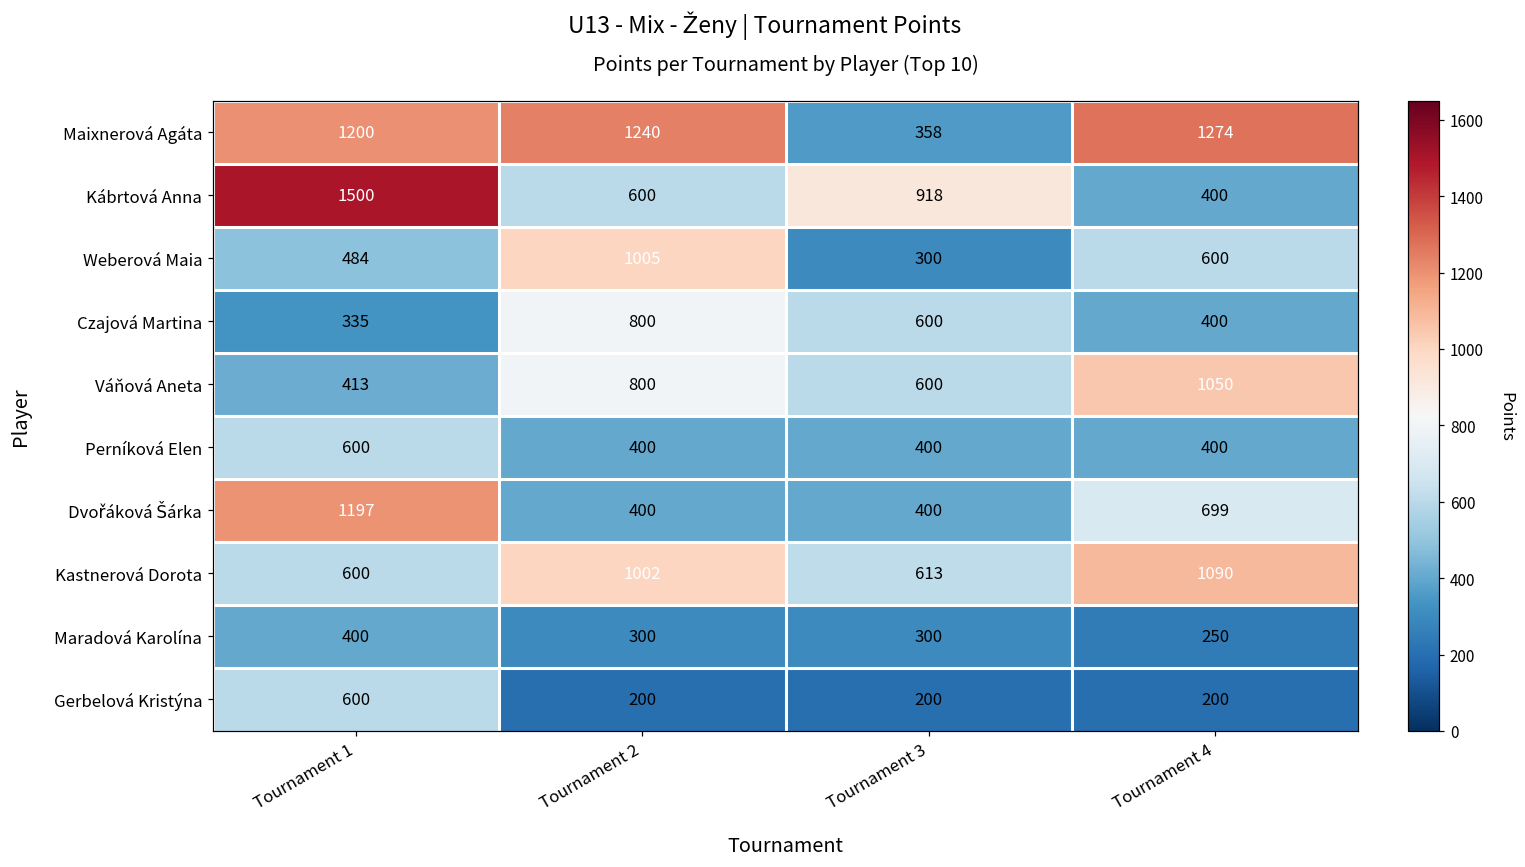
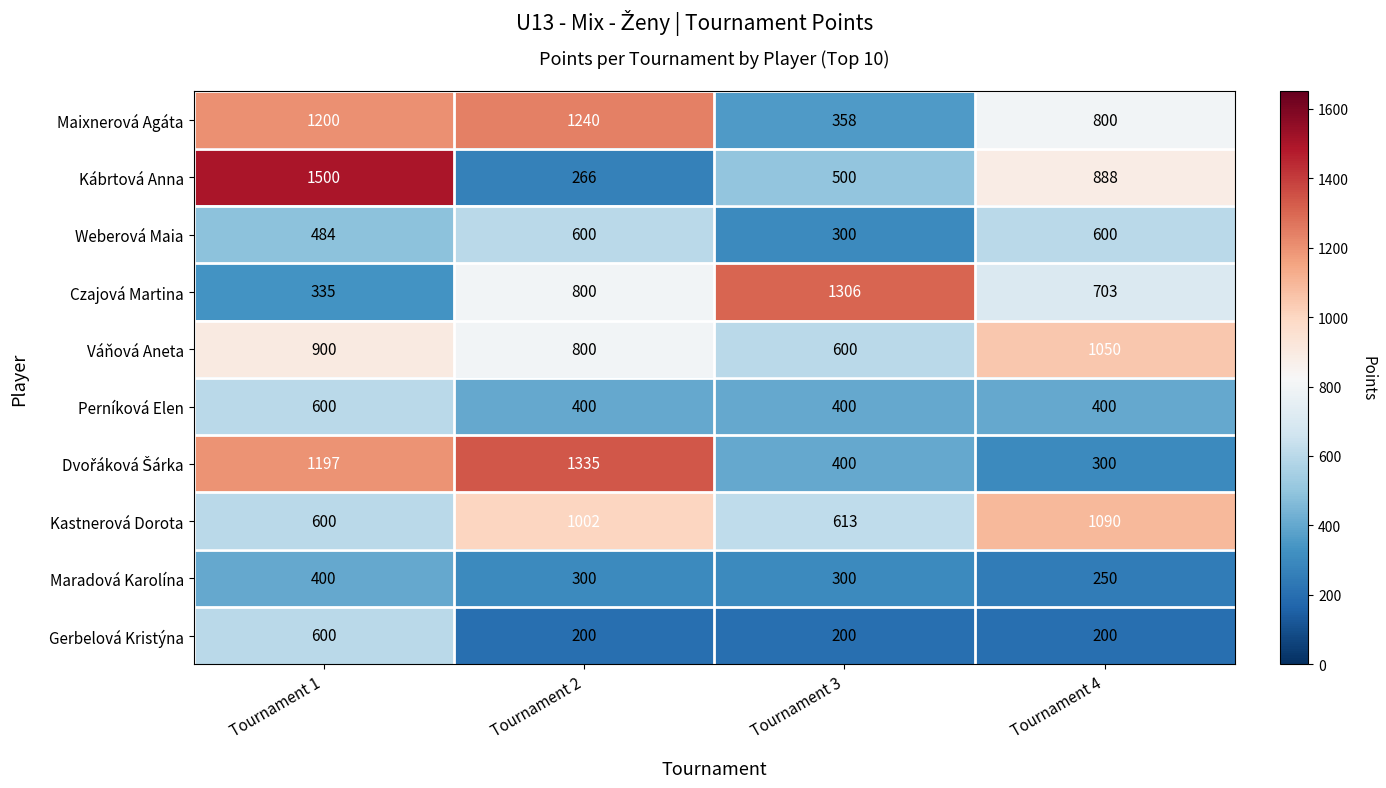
Maixnerová Agáta, Tournament 4: 1274 -> 800
Kábrtová Anna, Tournament 2: 600 -> 266
Kábrtová Anna, Tournament 3: 918 -> 500
Kábrtová Anna, Tournament 4: 400 -> 888
Weberová Maia, Tournament 2: 1005 -> 600
Czajová Martina, Tournament 3: 600 -> 1306
Czajová Martina, Tournament 4: 400 -> 703
Váňová Aneta, Tournament 1: 413 -> 900
Dvořáková Šárka, Tournament 2: 400 -> 1335
Dvořáková Šárka, Tournament 4: 699 -> 300
